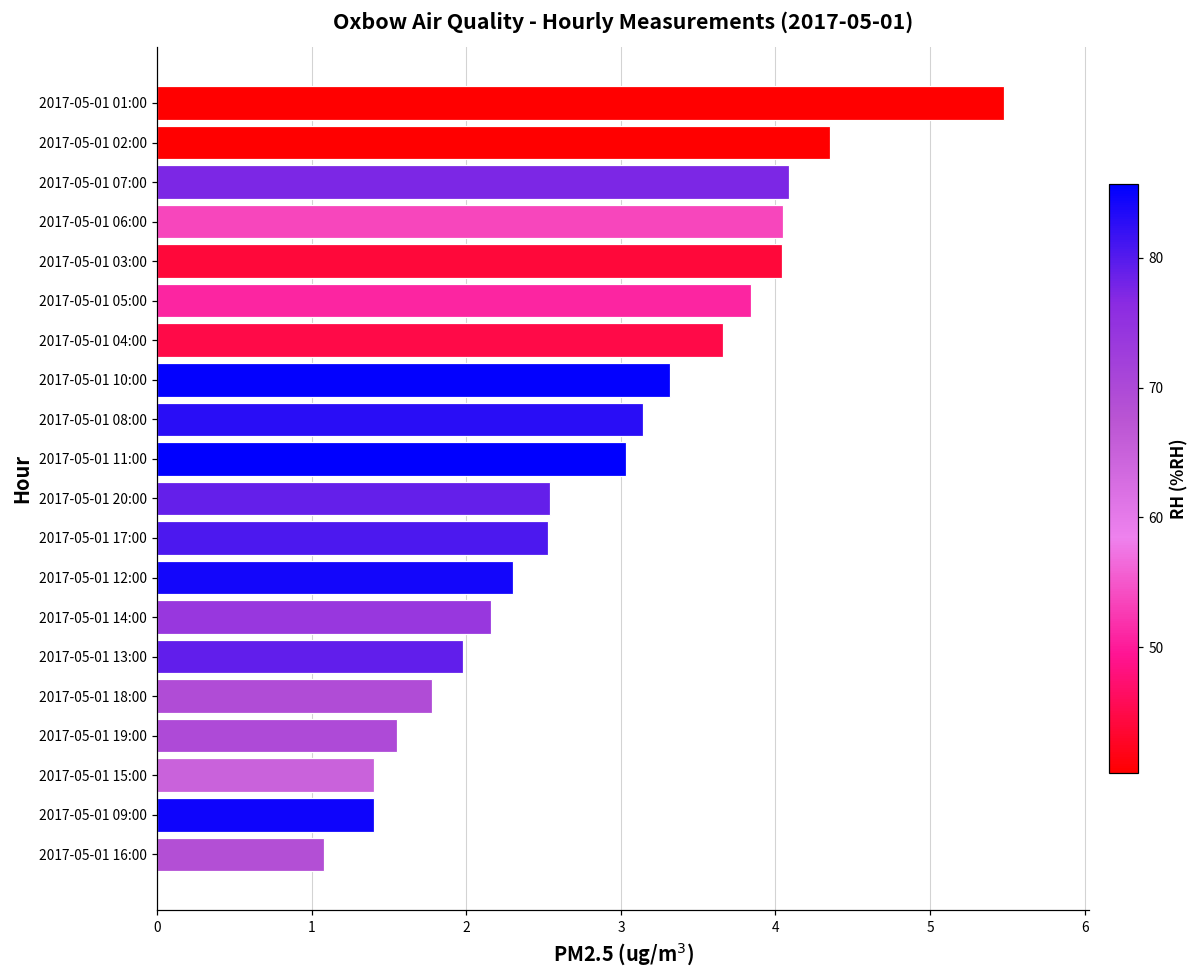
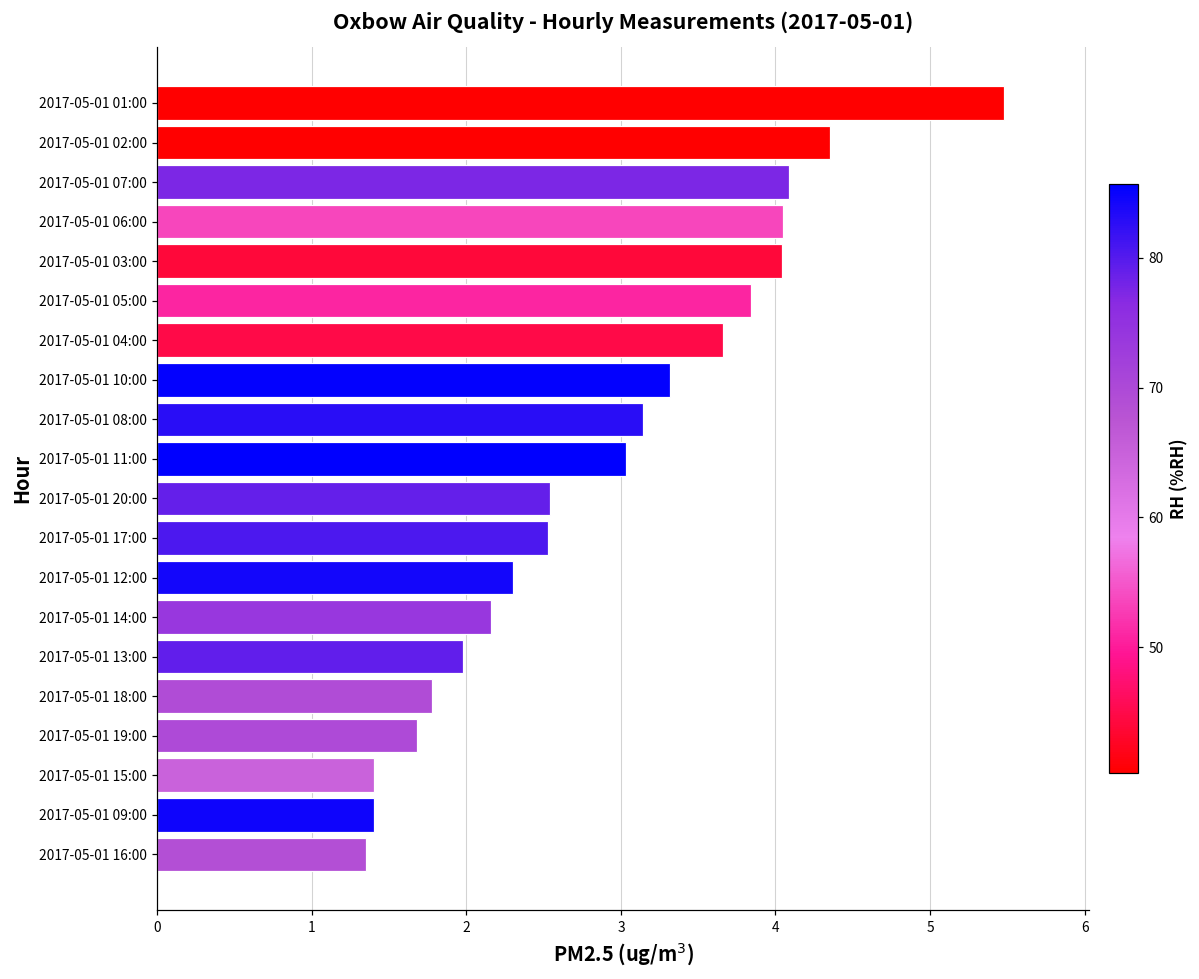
2017-05-01 19:00: 1.55 -> 1.68
2017-05-01 16:00: 1.08 -> 1.35
